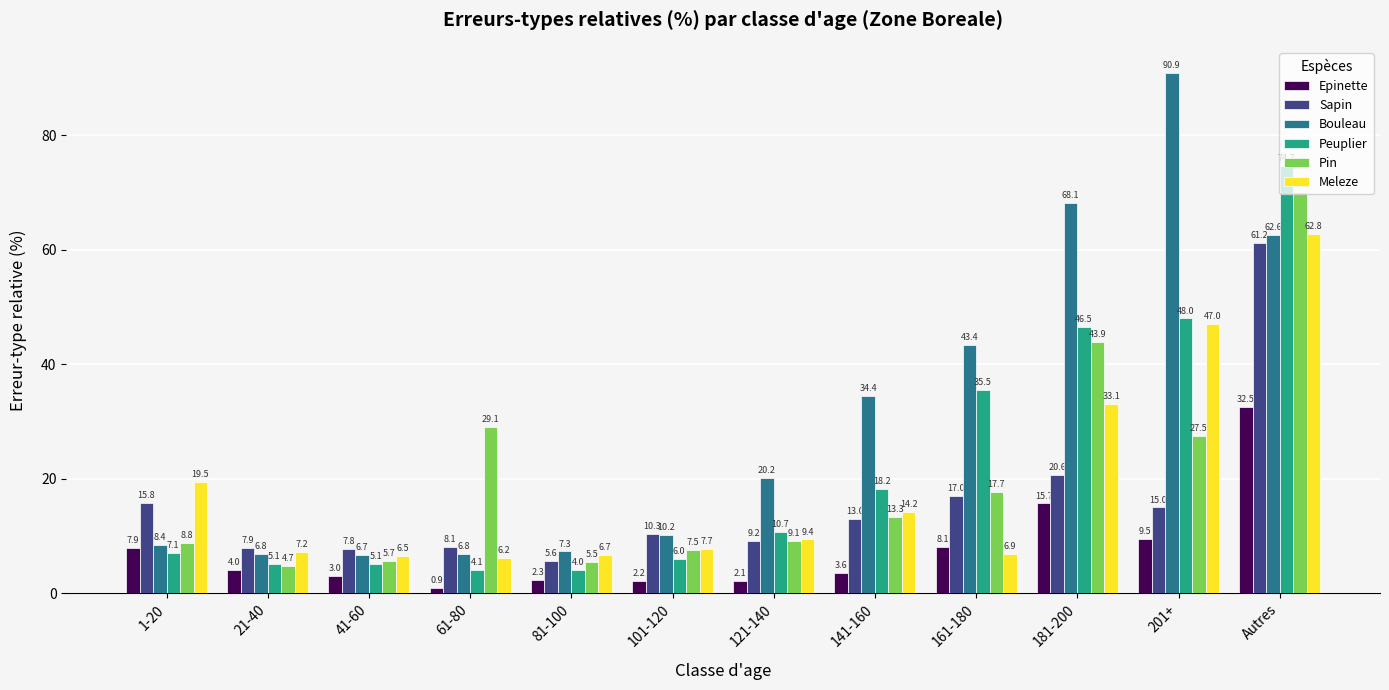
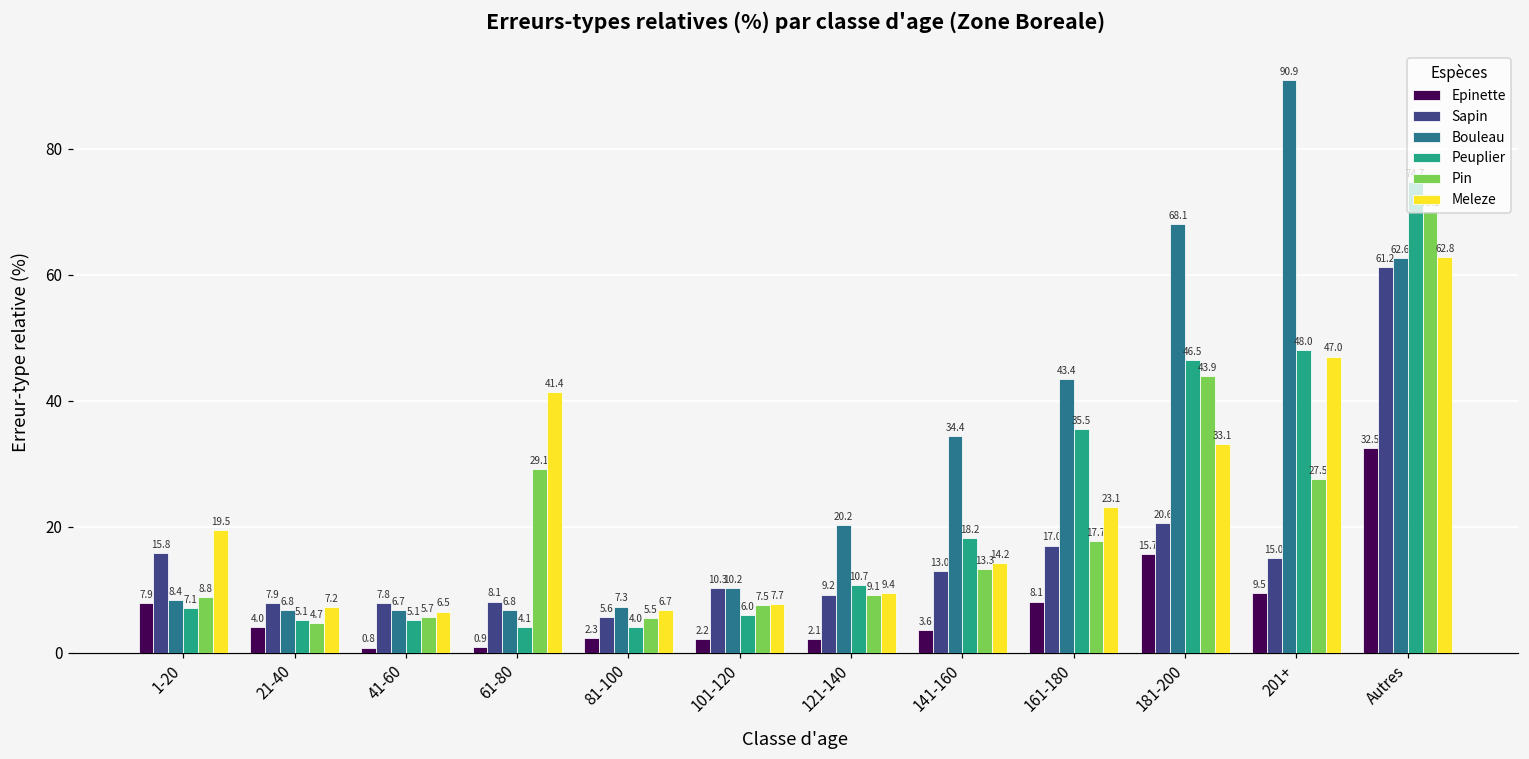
Epinette, 41-60: 3.0 -> 0.8
Meleze, 61-80: 6.2 -> 41.4
Meleze, 161-180: 6.9 -> 23.1
